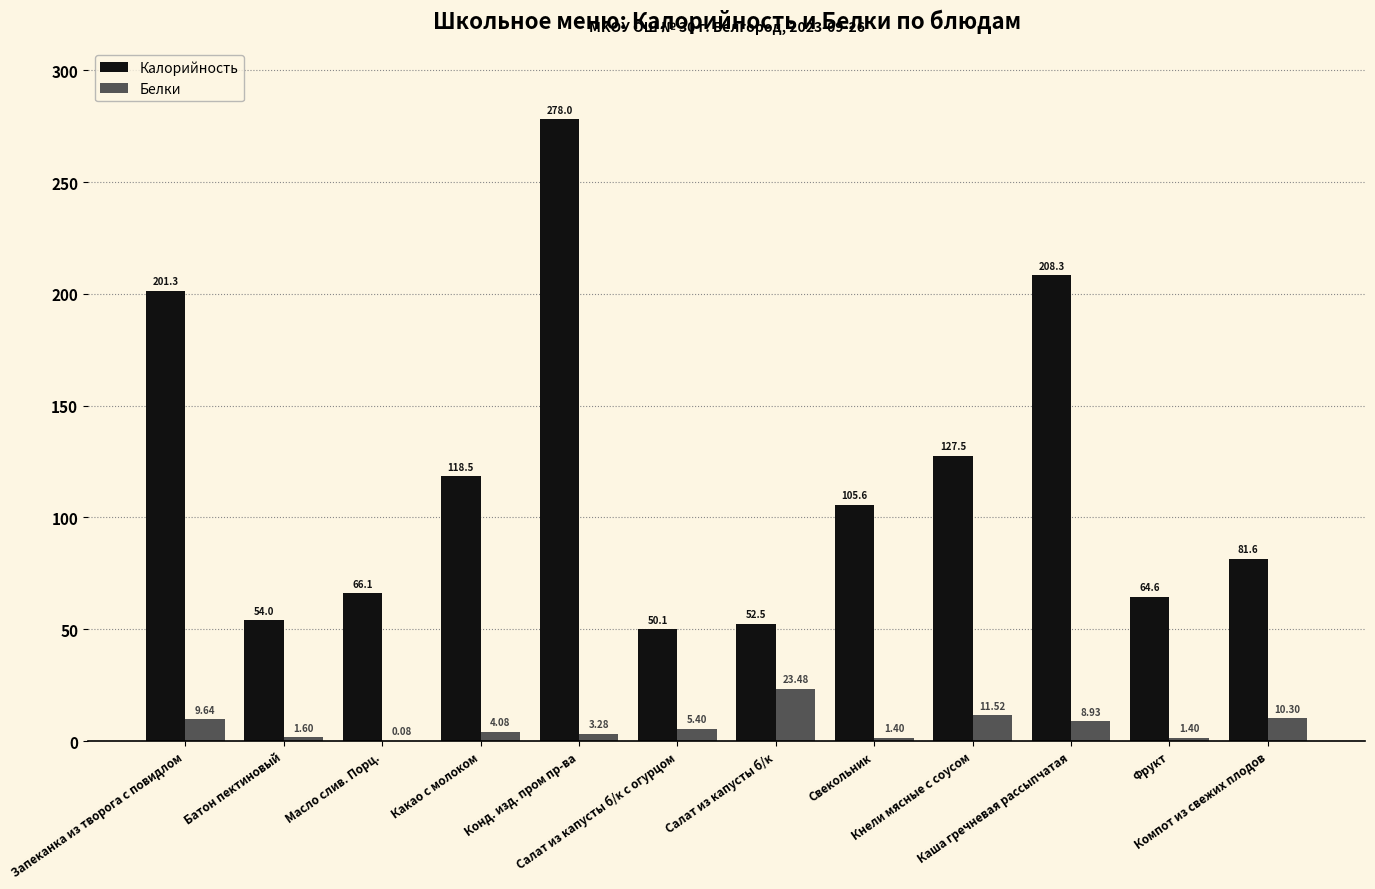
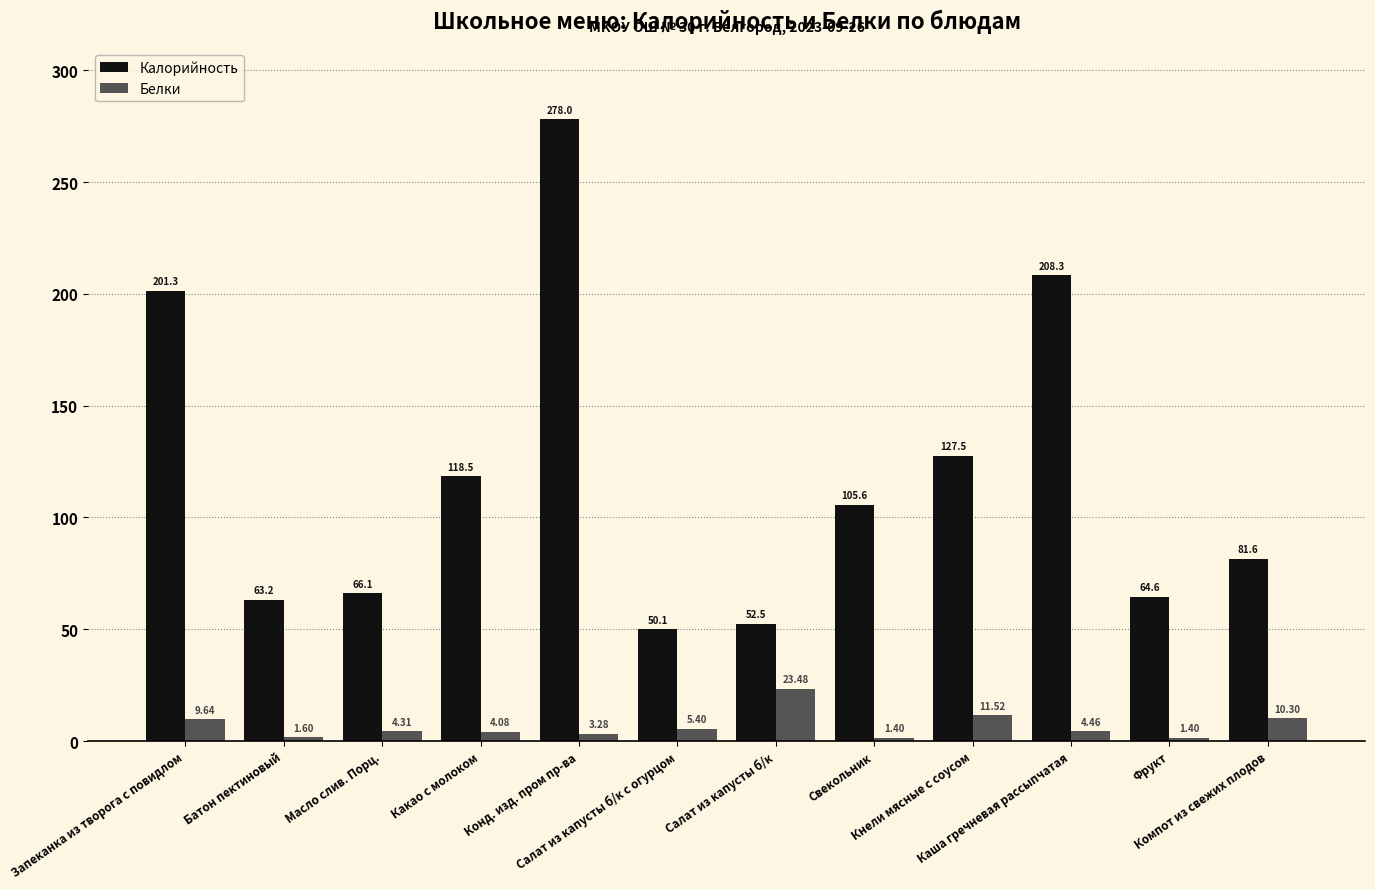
Калорийность, Батон пектиновый: 54.0 -> 63.2
Белки, Масло слив. Порц.: 0.08 -> 4.31
Белки, Каша гречневая рассыпчатая: 8.93 -> 4.46
